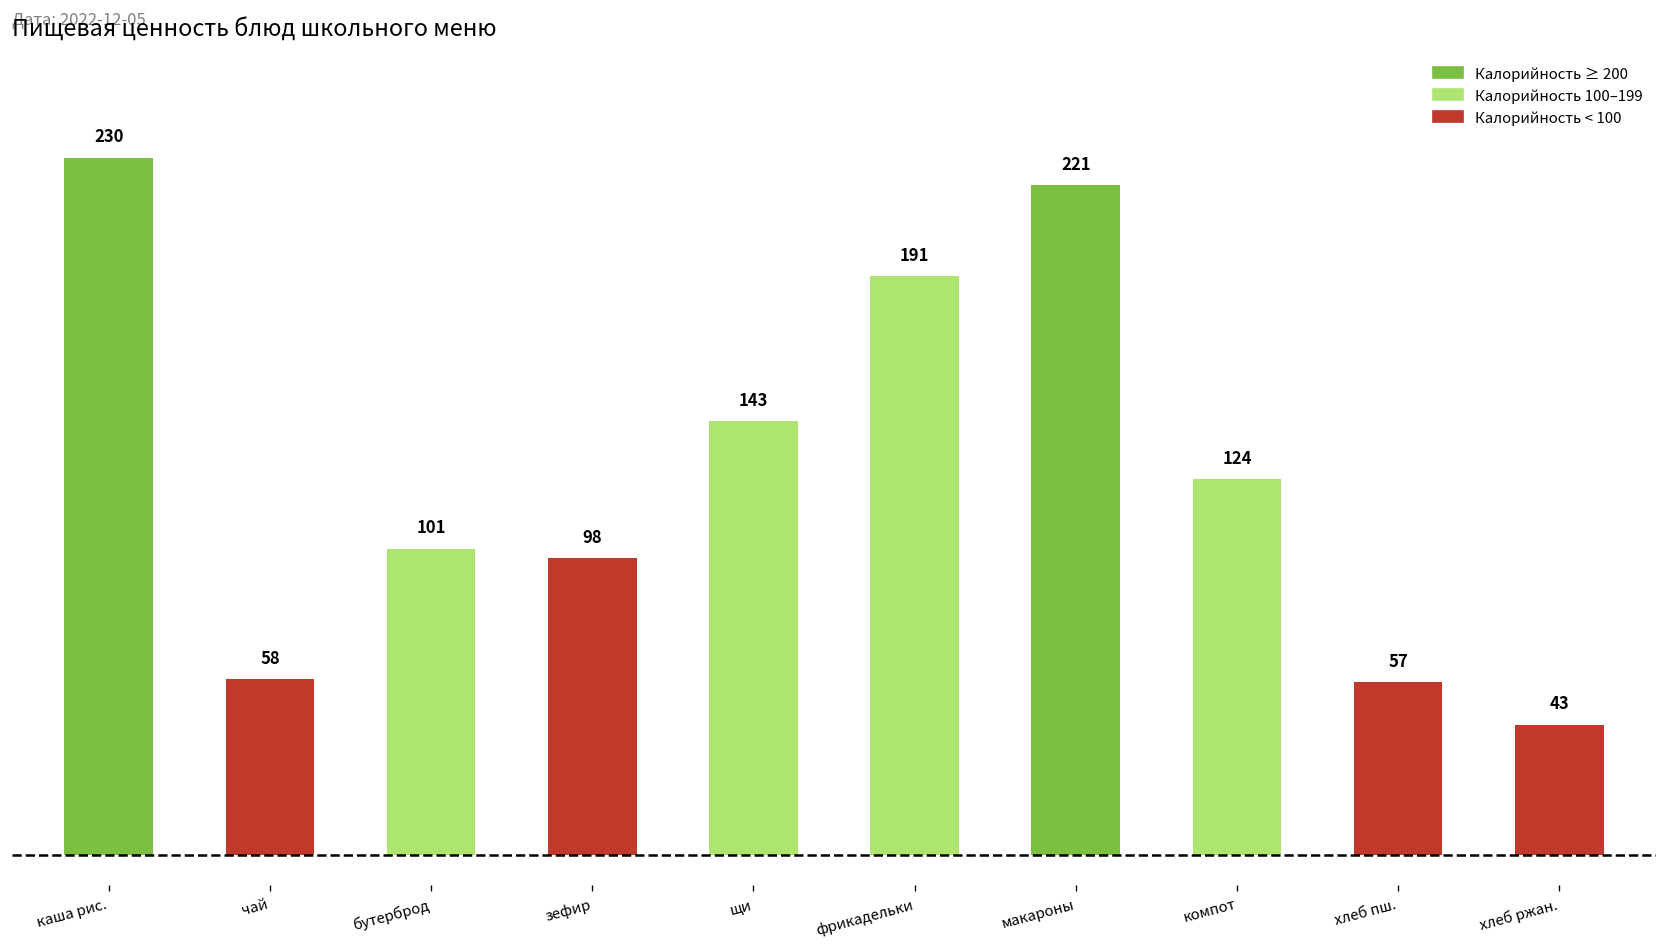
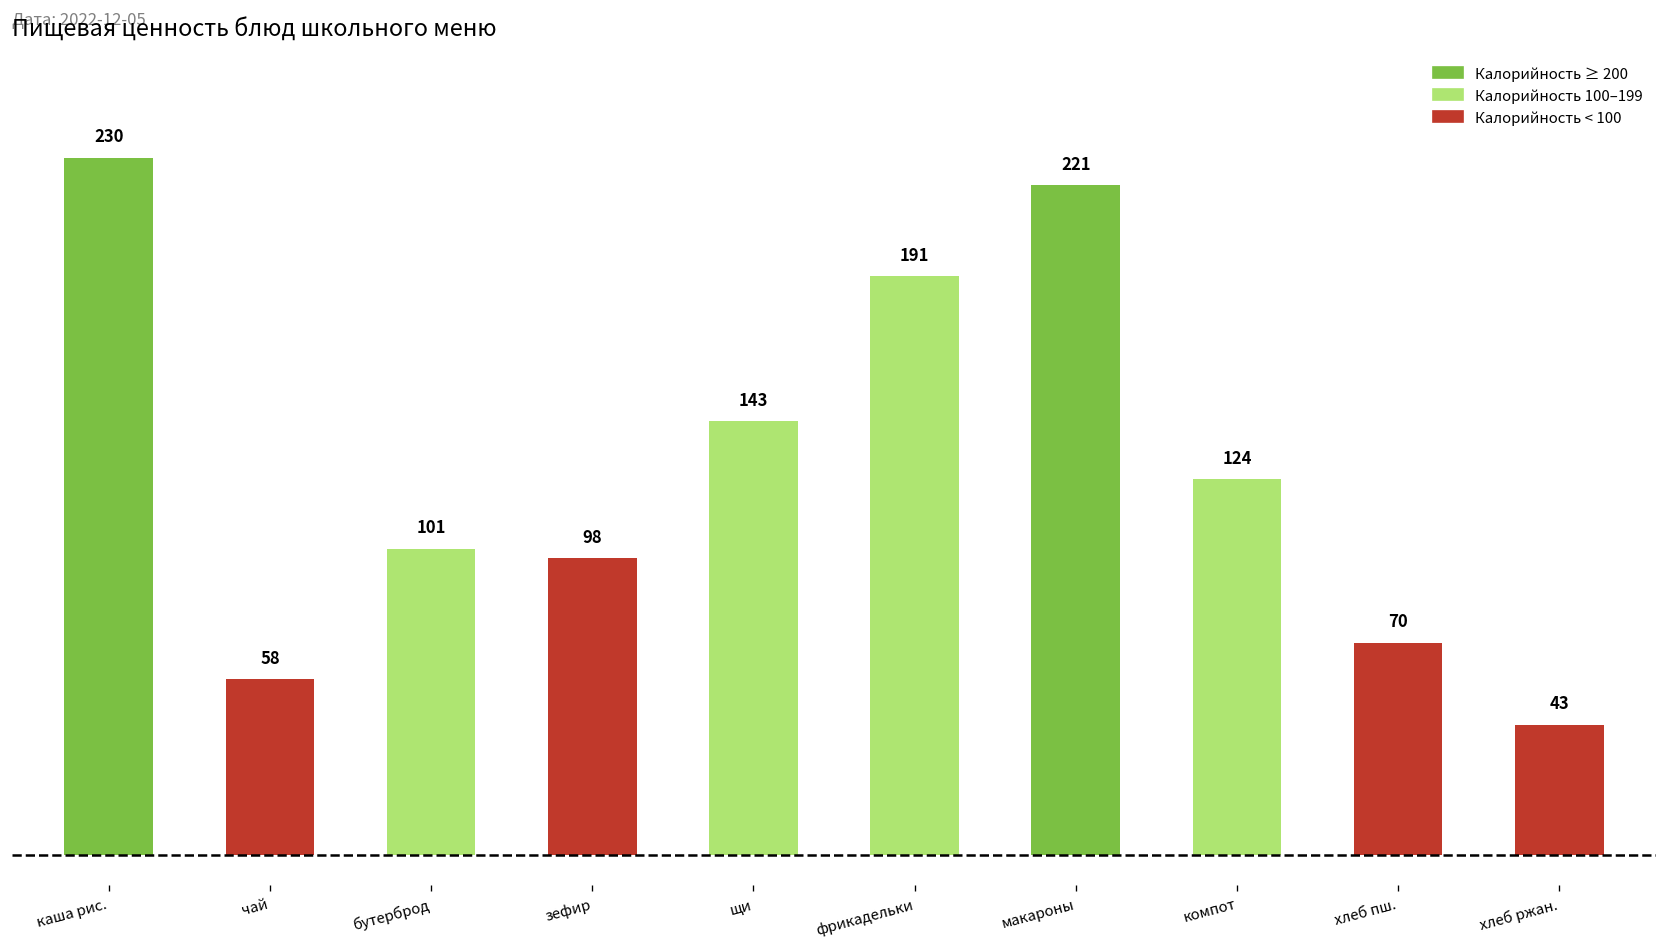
хлеб пш.: 57 -> 70
